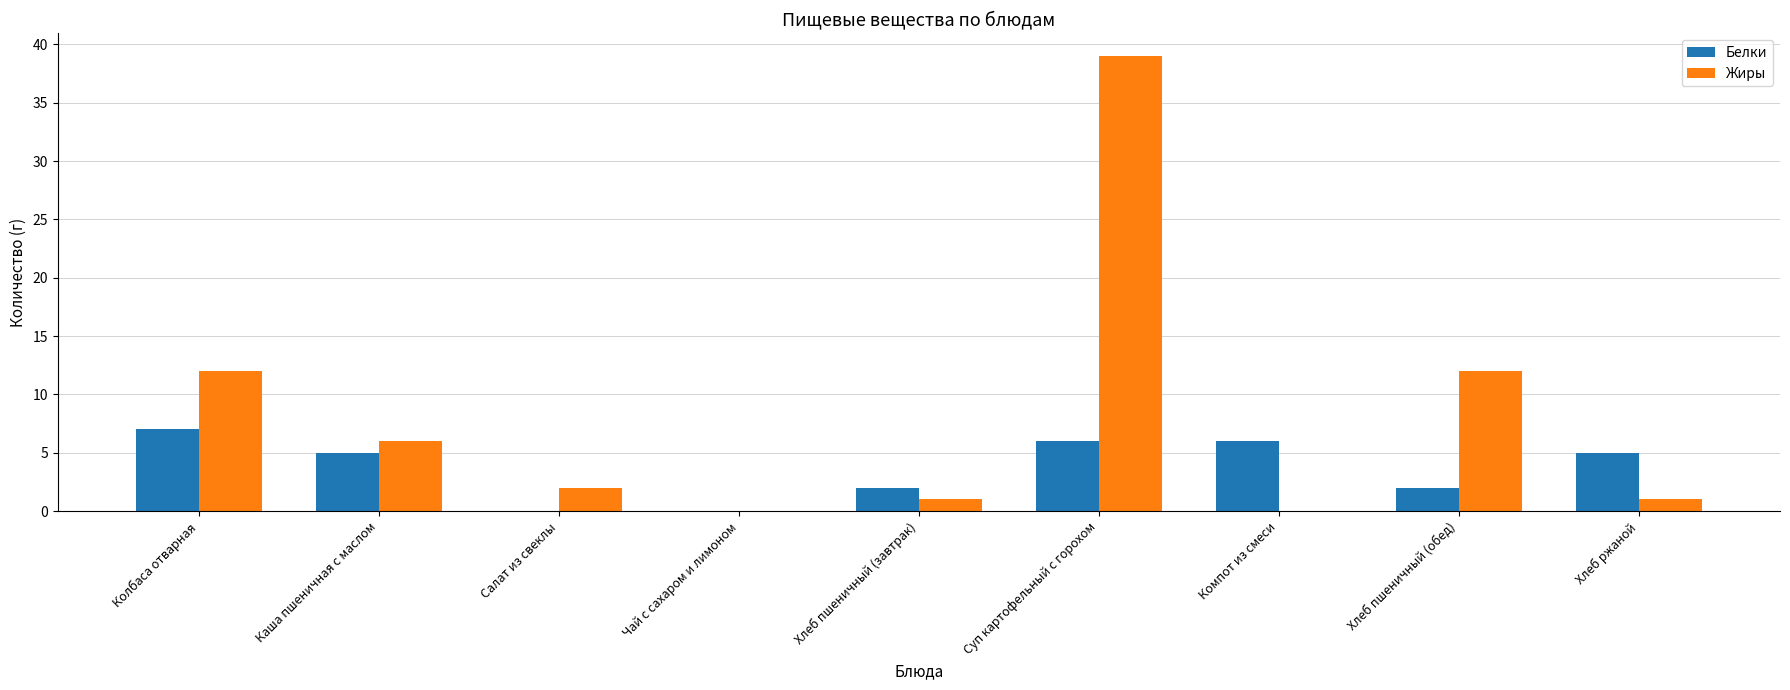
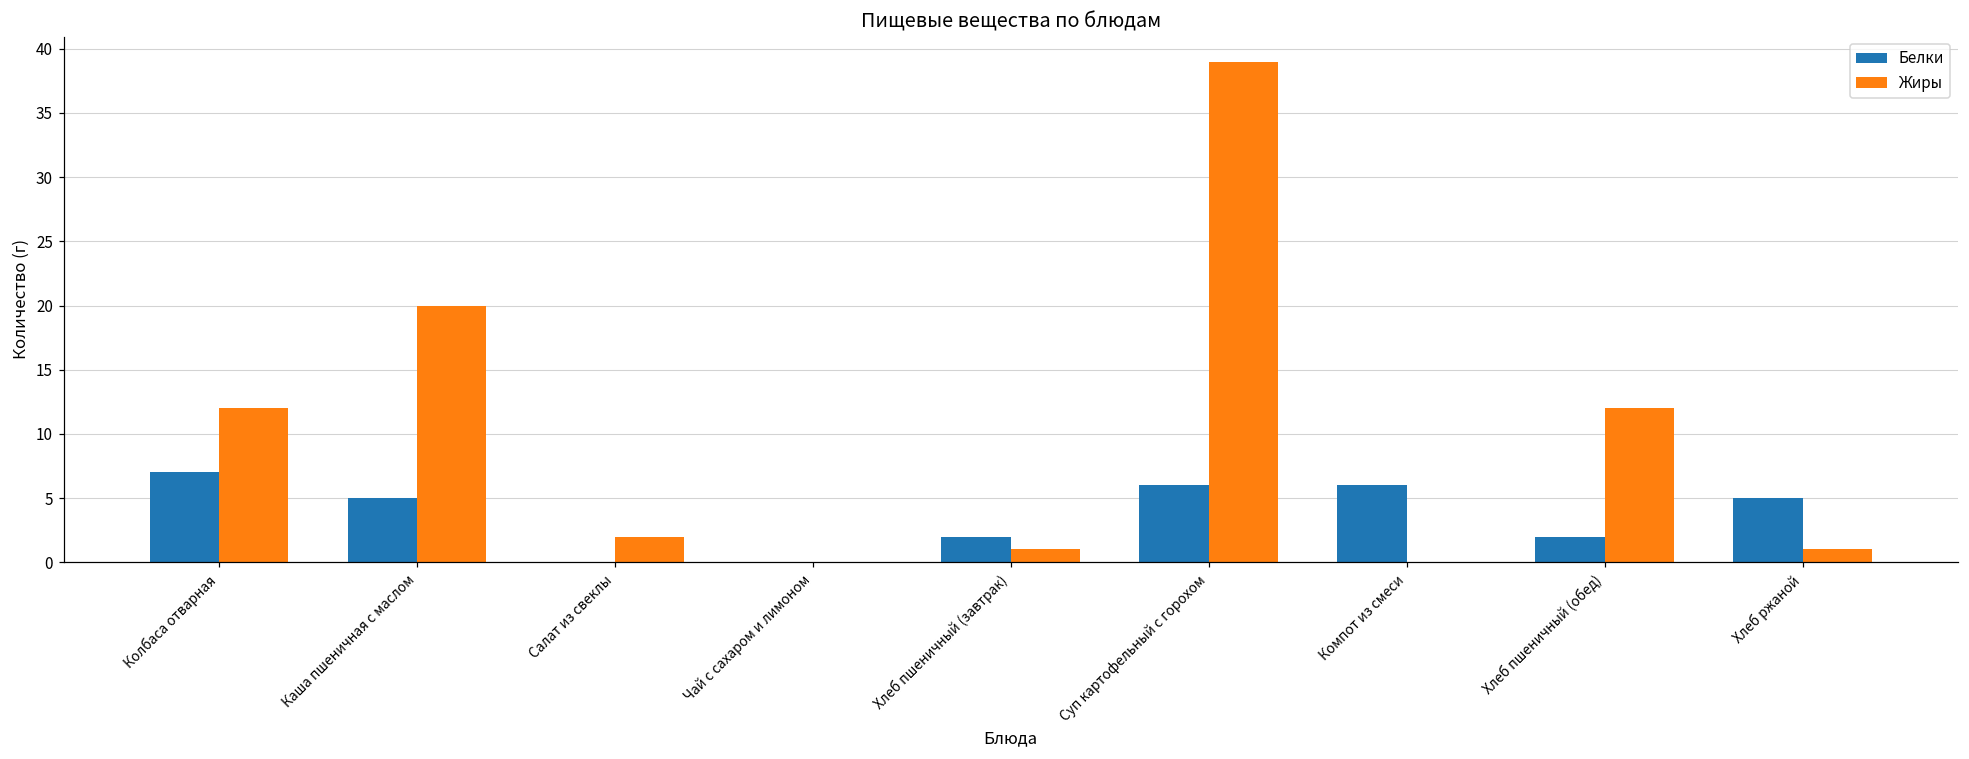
Жиры, Каша пшеничная с маслом: 6 -> 20
